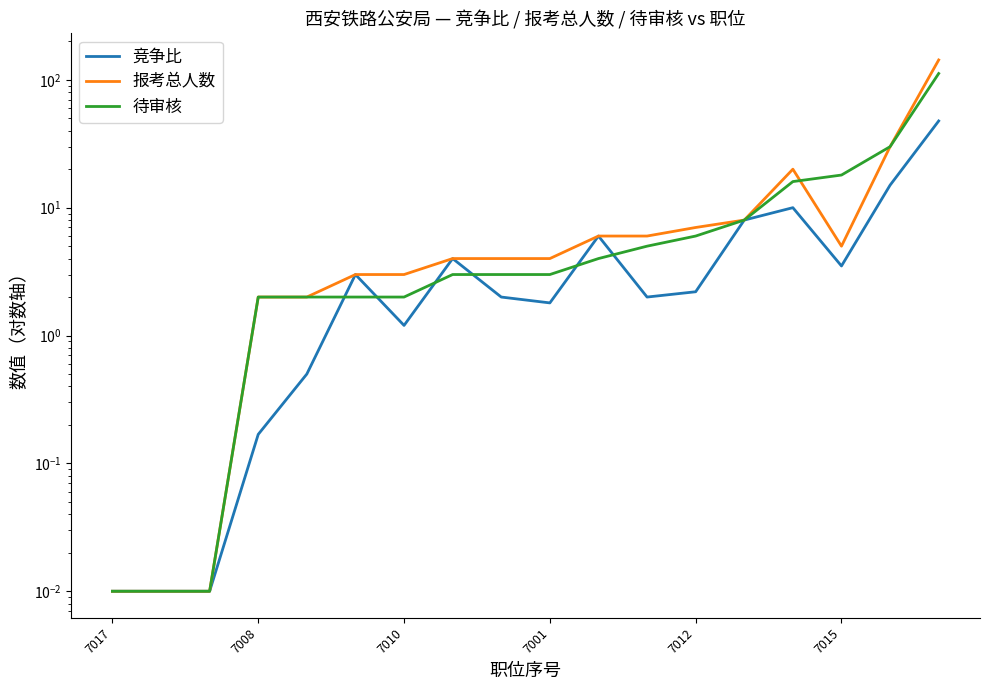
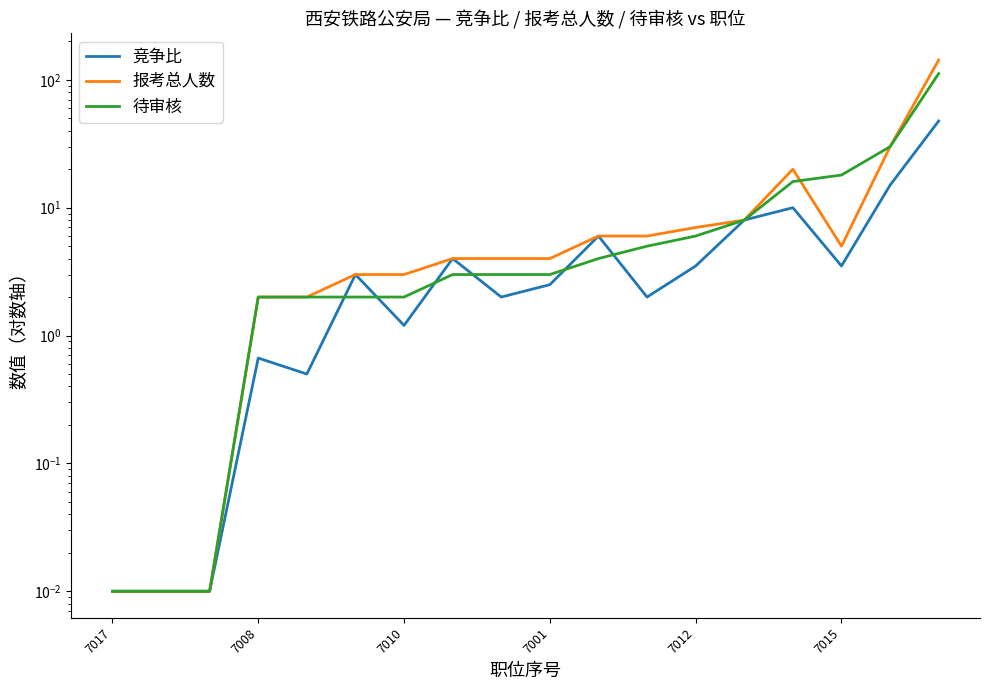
竞争比, 7008: 0.17 -> 0.7
竞争比, 7001: 1.8 -> 2.5
竞争比, 7012: 2.2 -> 3.5
